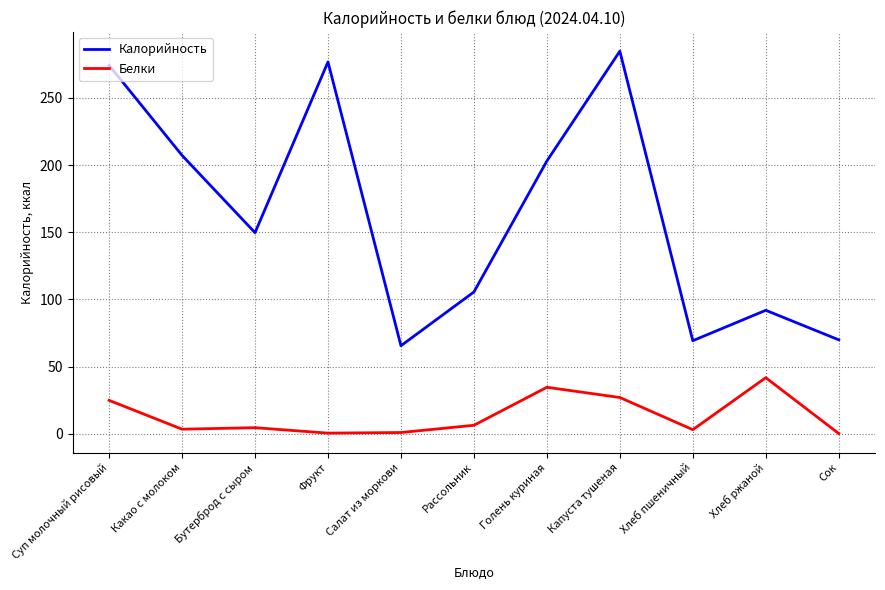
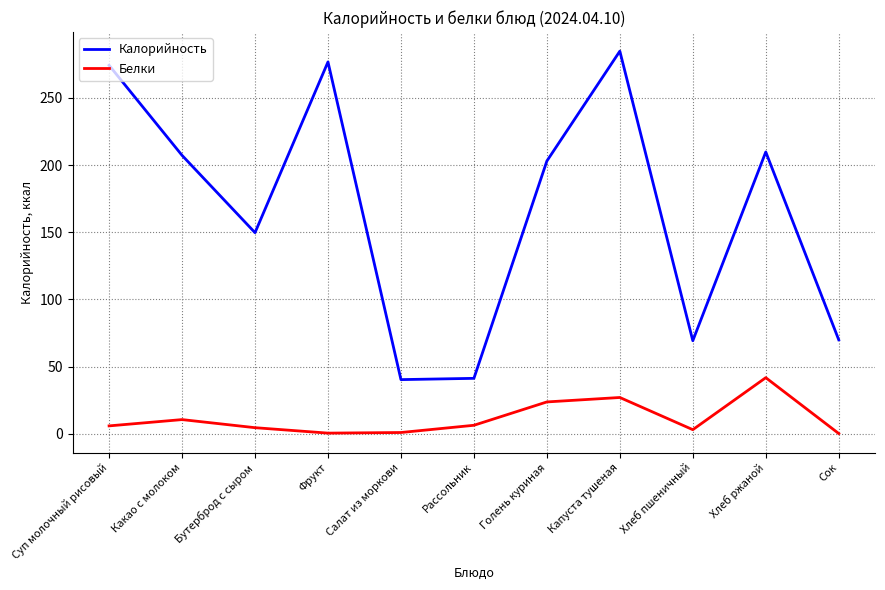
Белки, Суп молочный рисовый: 25 -> 6
Белки, Какао с молоком: 4 -> 11
Калорийность, Салат из моркови: 66 -> 40
Калорийность, Рассольник: 106 -> 41
Белки, Голень куриная: 35 -> 24
Калорийность, Хлеб ржаной: 92 -> 210
